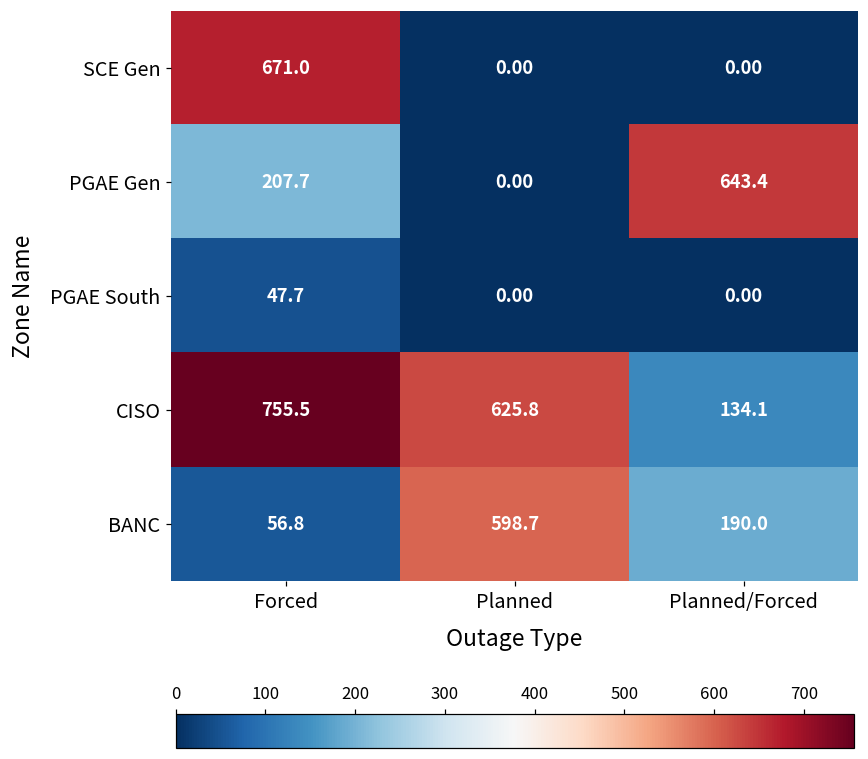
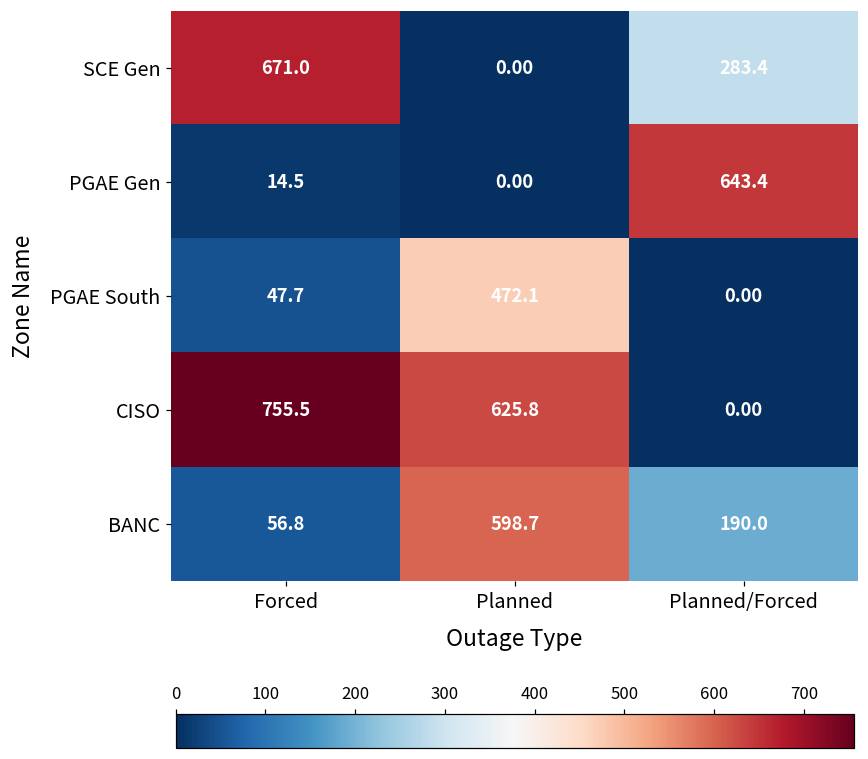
SCE Gen, Planned/Forced: 0.00 -> 283.4
PGAE Gen, Forced: 207.7 -> 14.5
PGAE South, Planned: 0.00 -> 472.1
CISO, Planned/Forced: 134.1 -> 0.00
